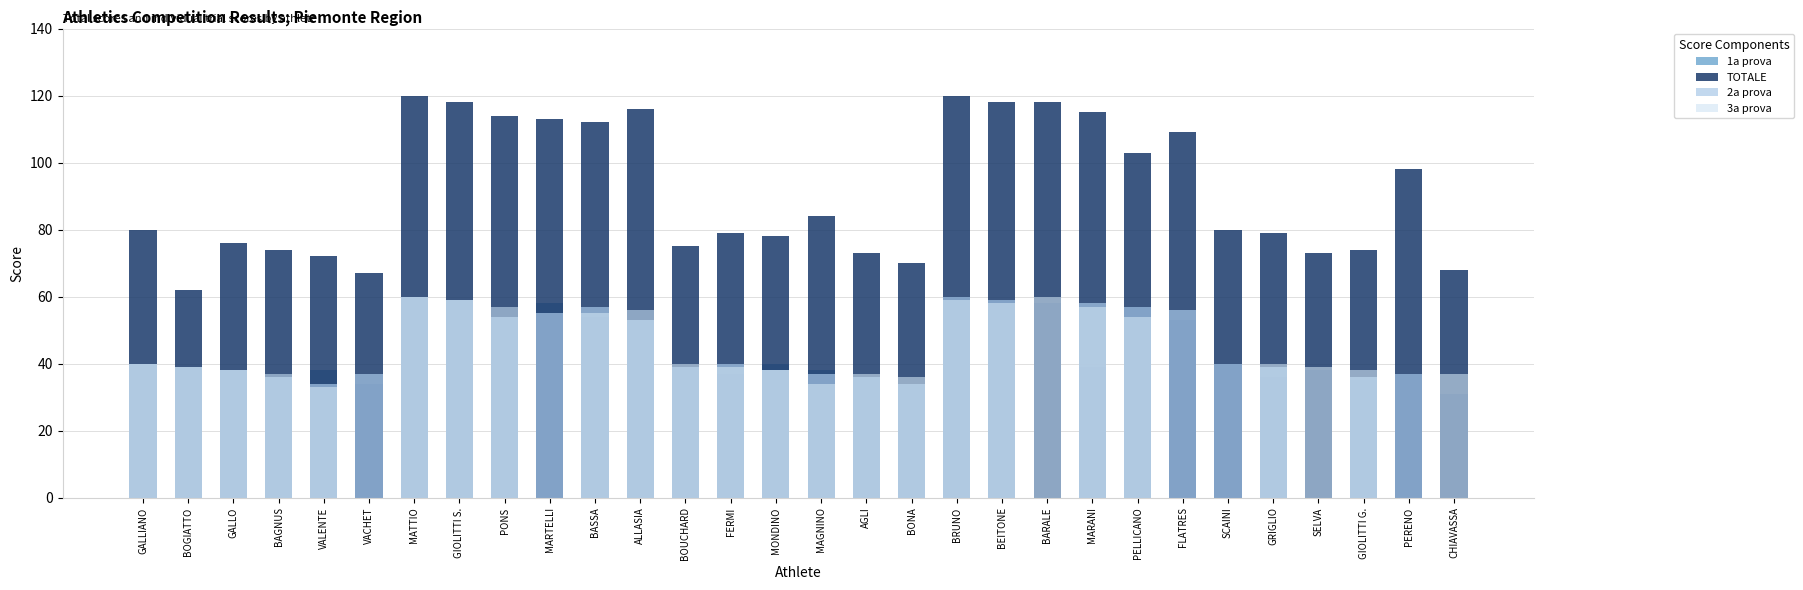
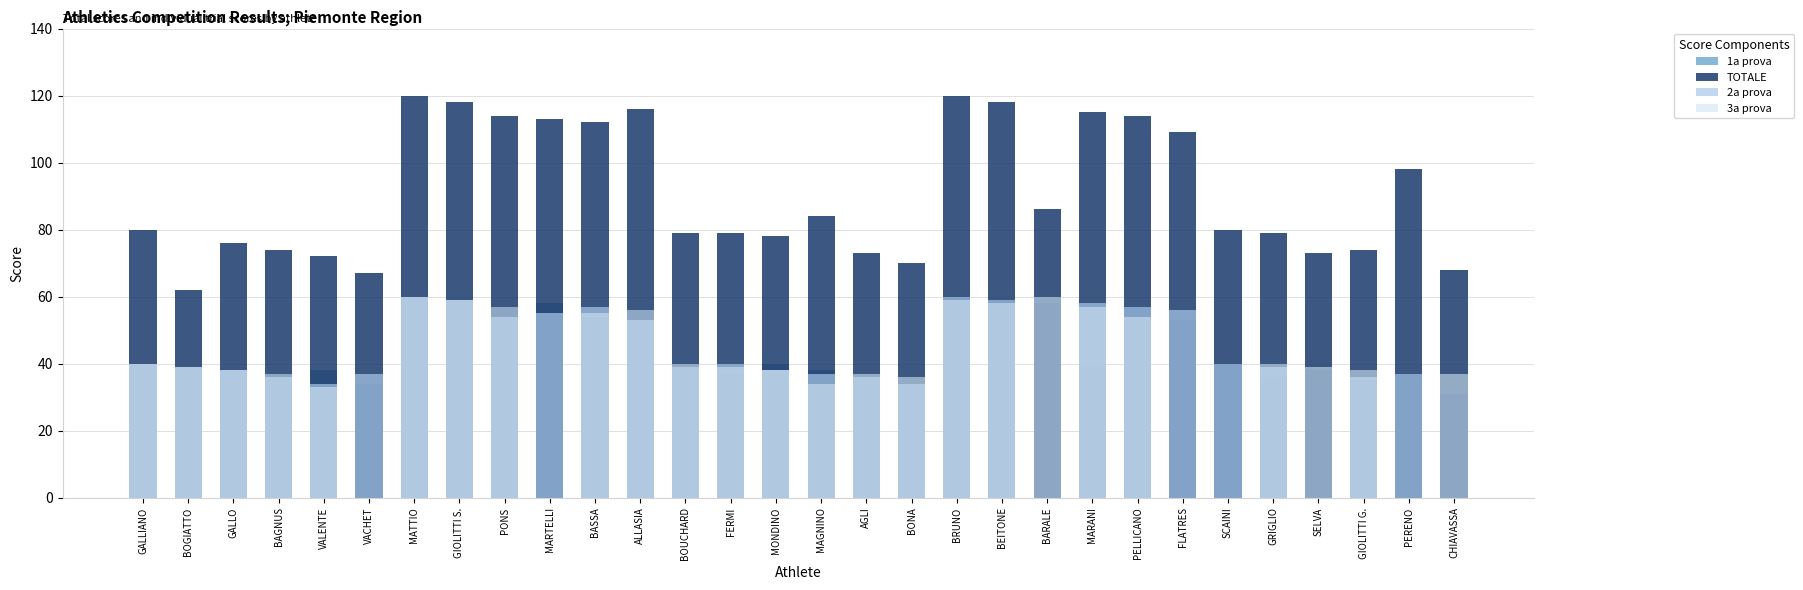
TOTALE, BOUCHARD: 75 -> 79
TOTALE, BARALE: 118 -> 86
TOTALE, PELLICANO: 103 -> 114
